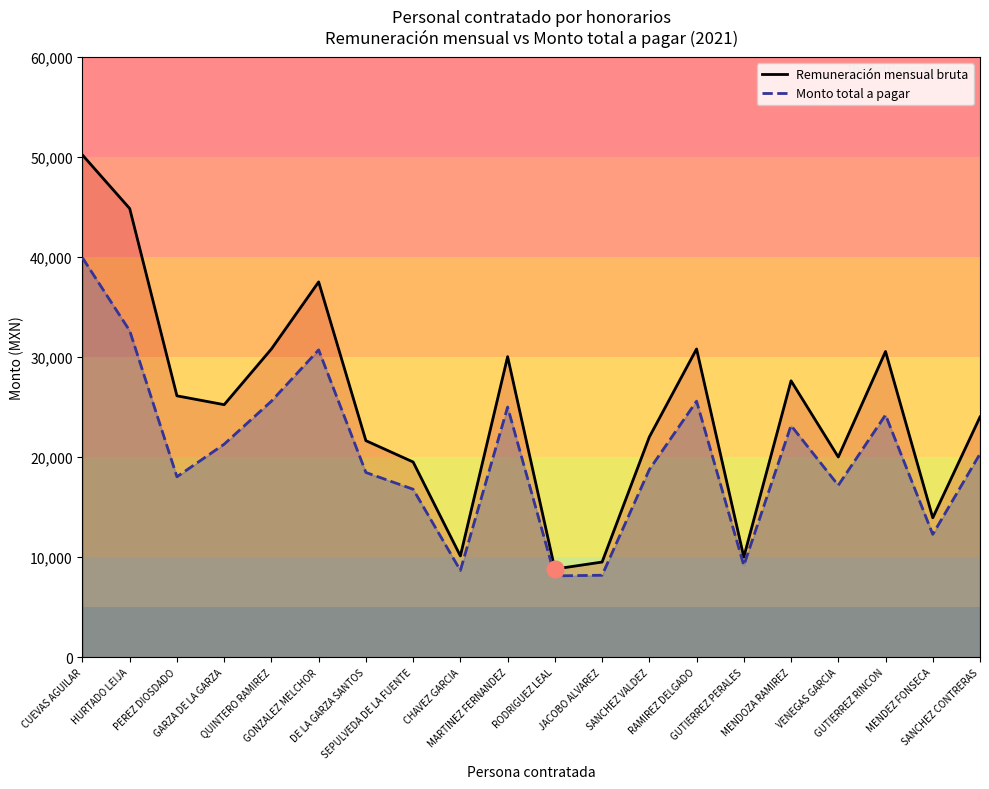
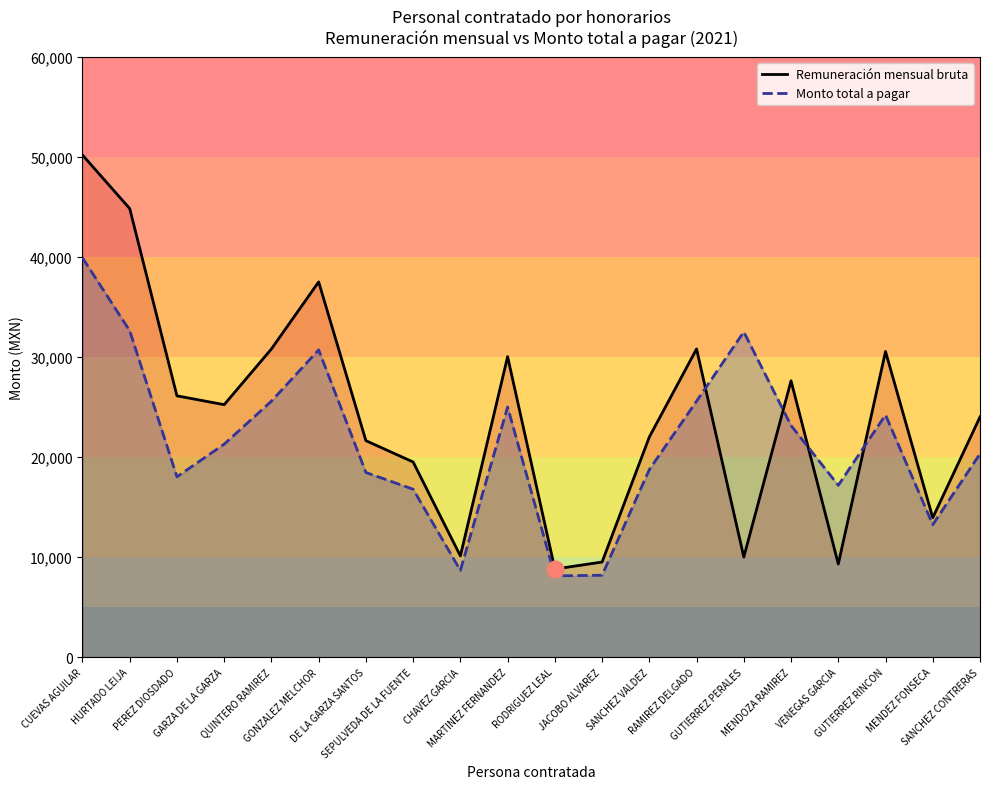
Monto total a pagar, GUTIERREZ PERALES: 9,200 -> 32,500
Remuneración mensual bruta, VENEGAS GARCIA: 20,000 -> 9,300
Monto total a pagar, MENDEZ FONSECA: 12,300 -> 13,200
